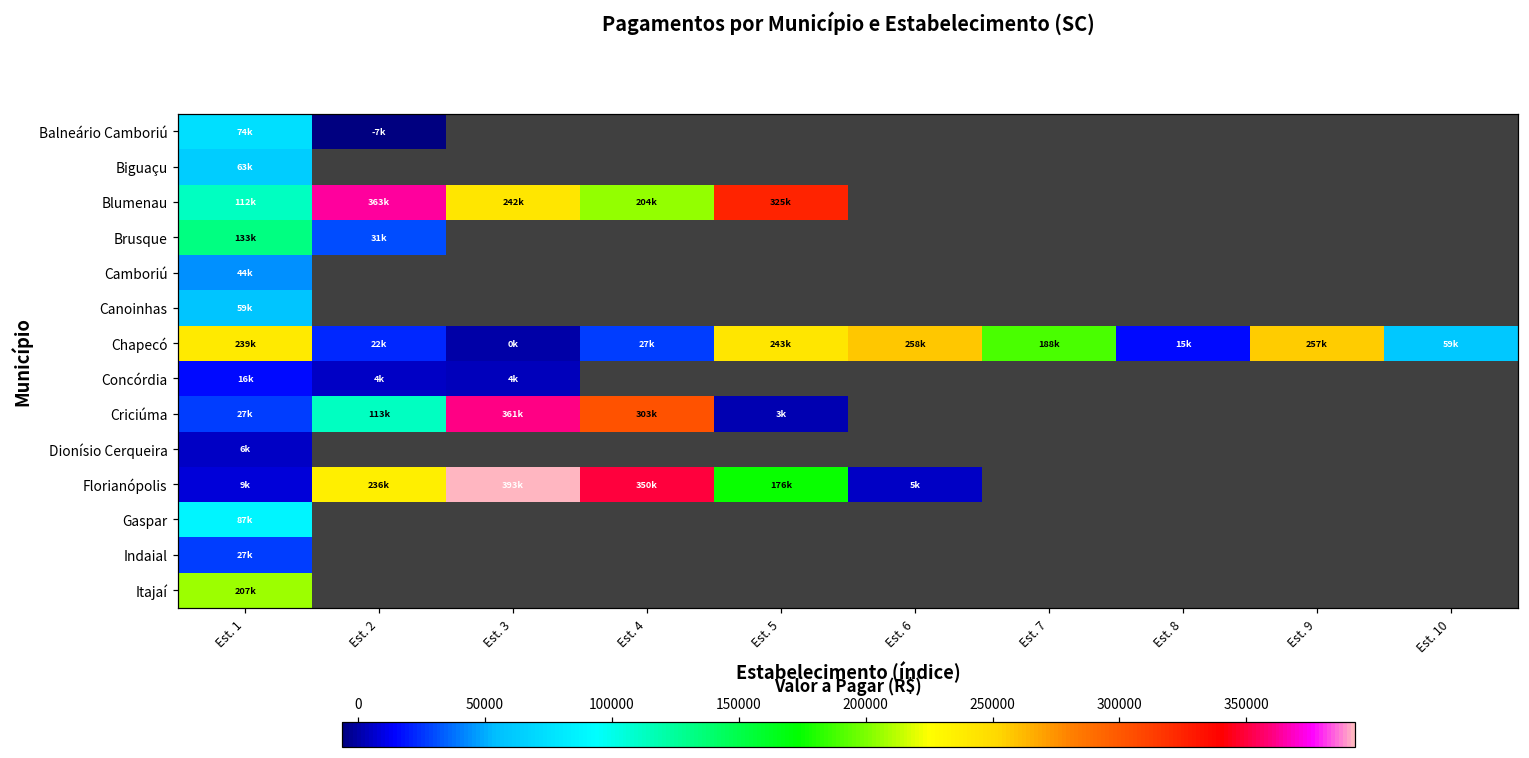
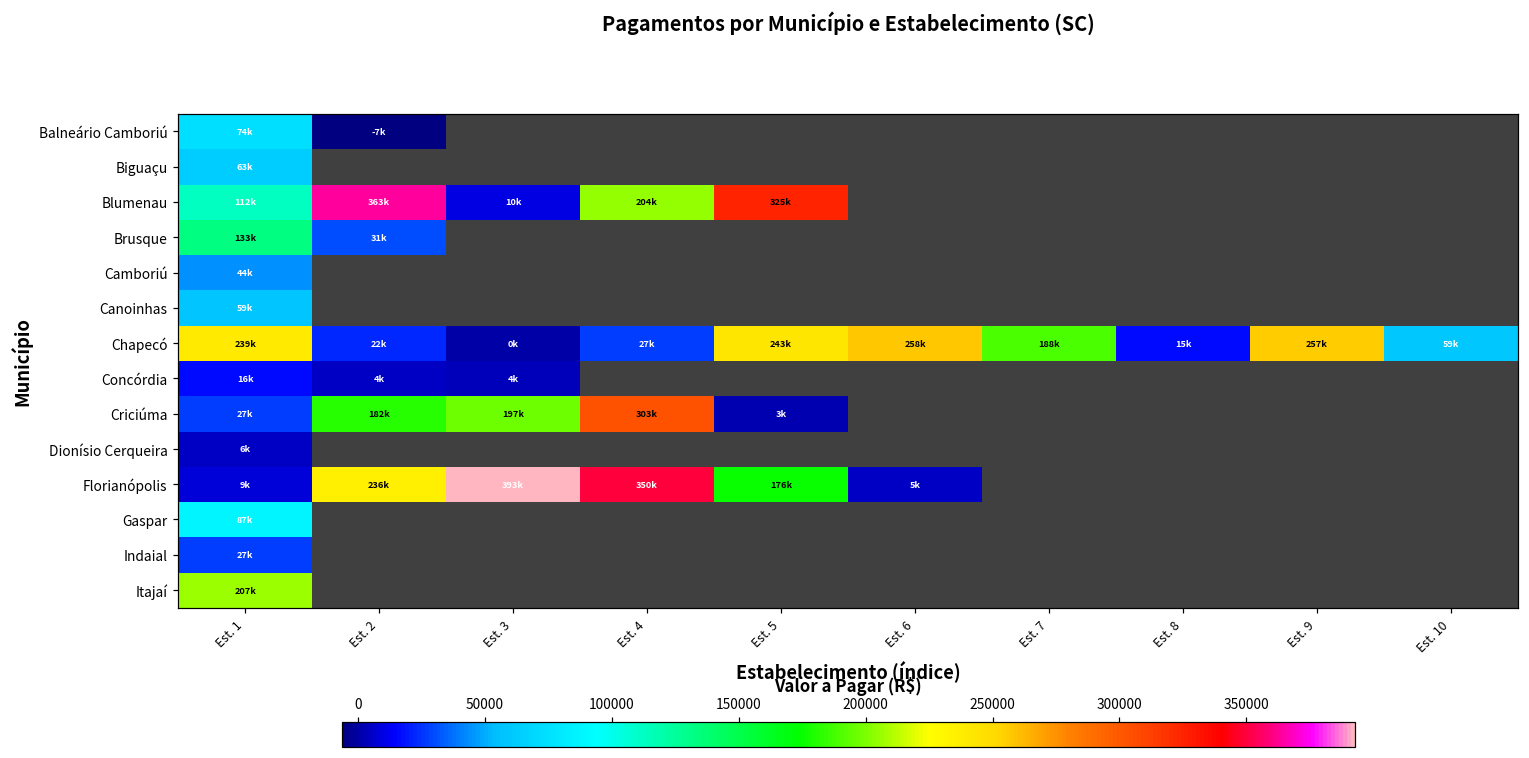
Blumenau, Est. 3: 242k -> 10k
Criciúma, Est. 2: 113k -> 182k
Criciúma, Est. 3: 361k -> 197k
